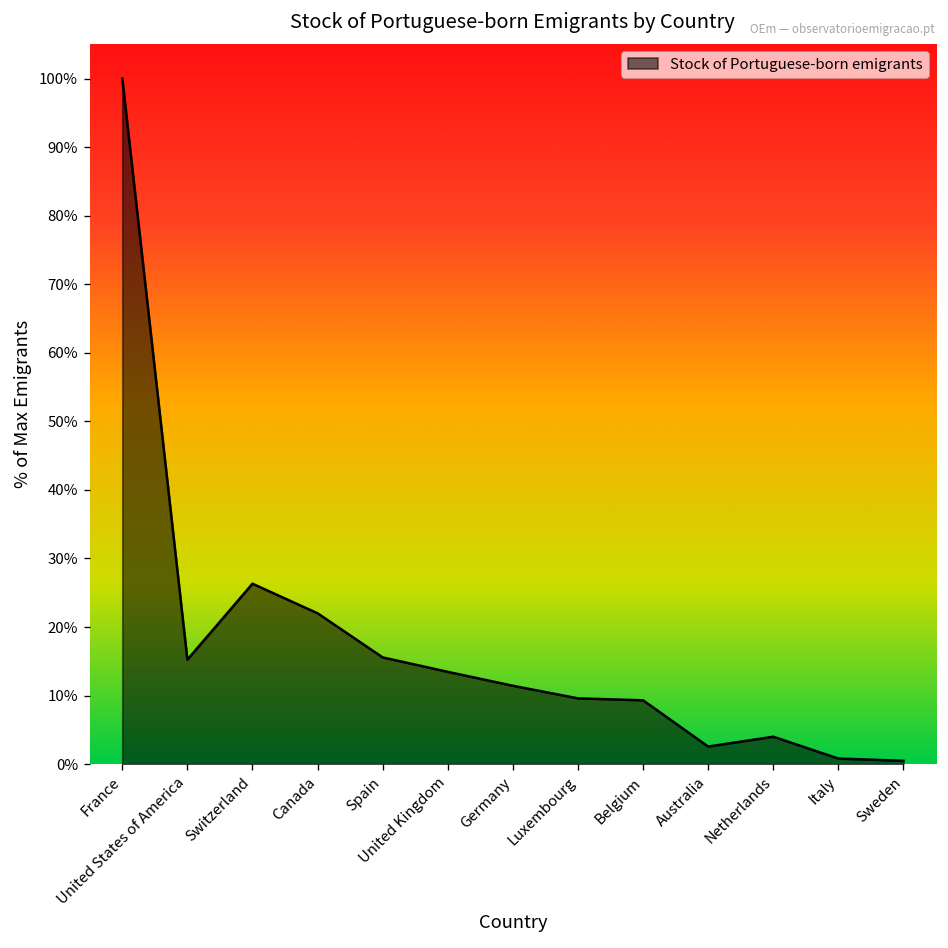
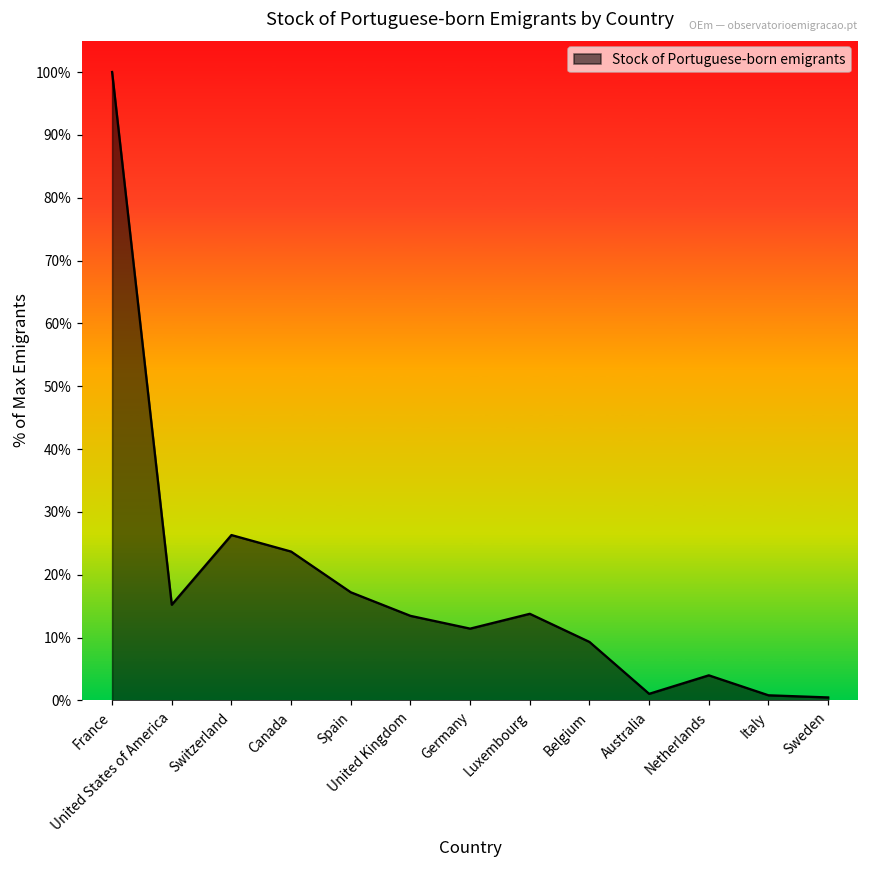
Canada: 22% -> 24%
Spain: 16% -> 17%
Luxembourg: 10% -> 14%
Australia: 3% -> 1%
